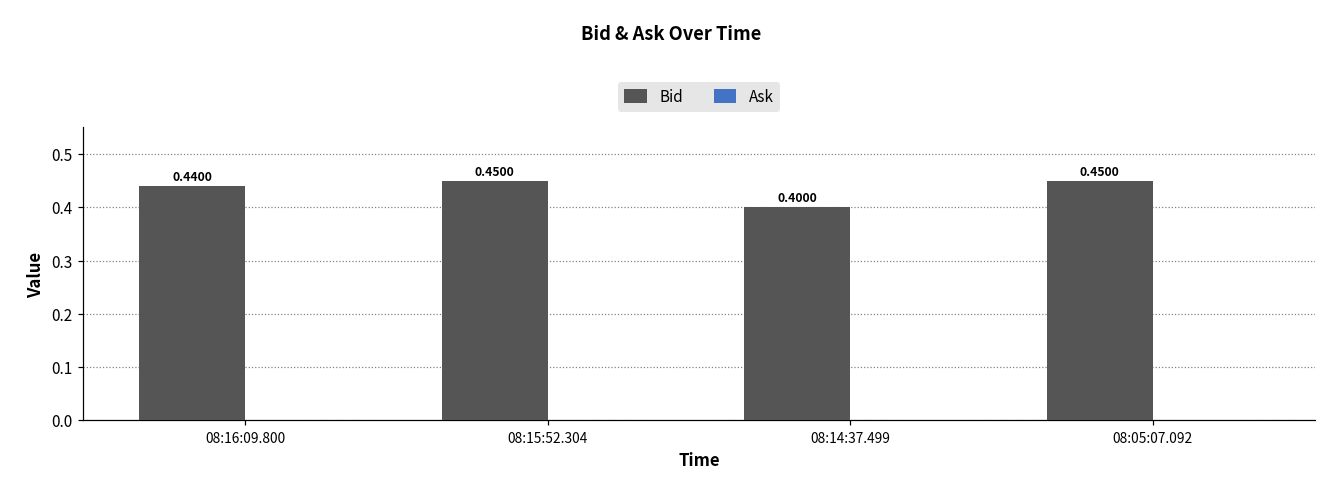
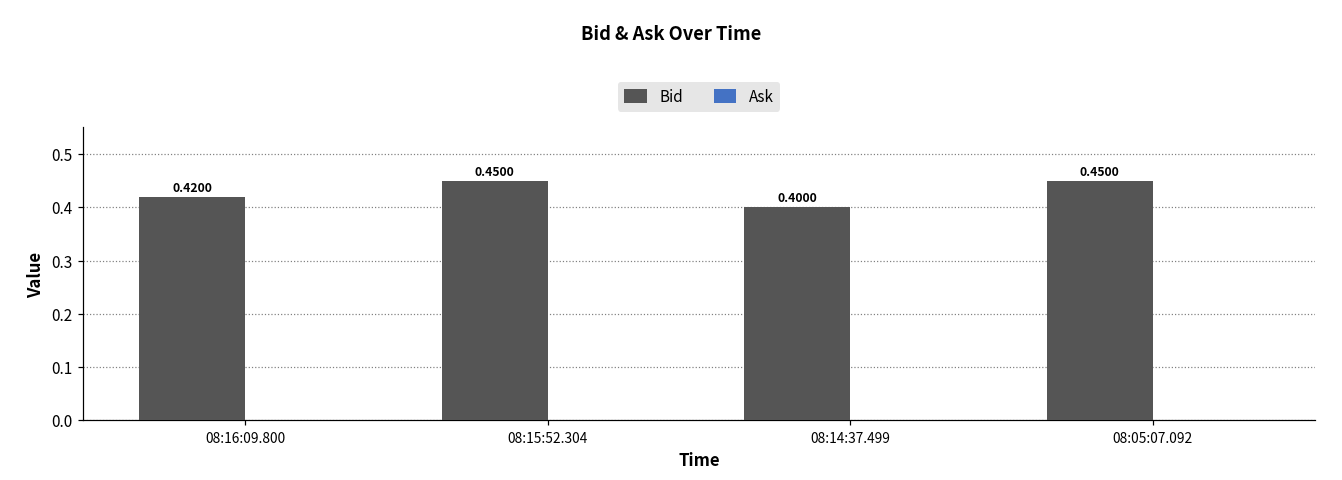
Bid, 08:16:09.800: 0.4400 -> 0.4200
